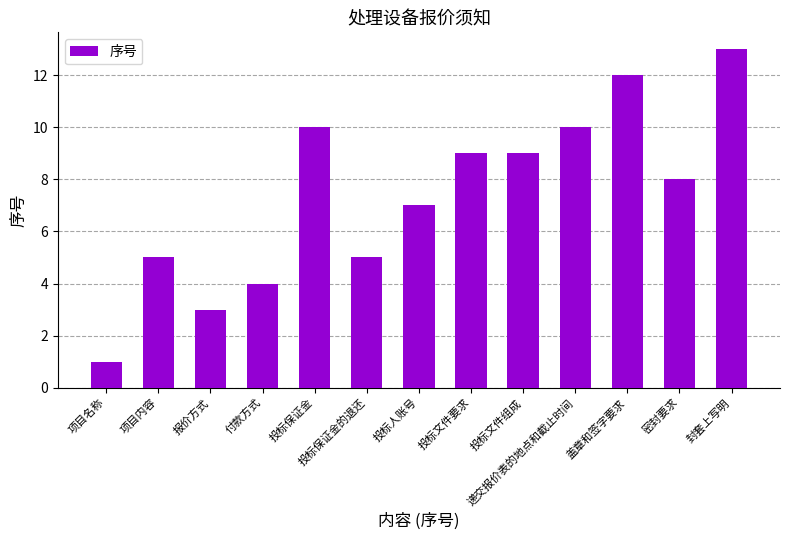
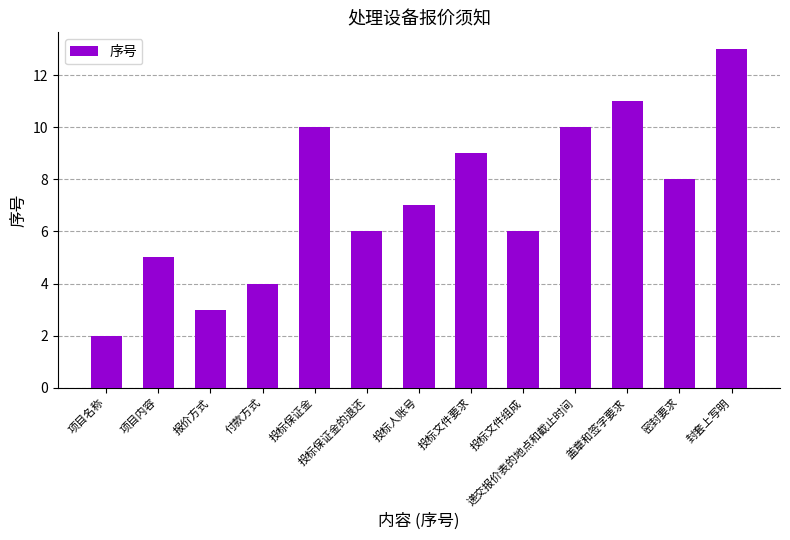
项目名称: 1 -> 2
投标保证金的退还: 5 -> 6
投标文件组成: 9 -> 6
盖章和签字要求: 12 -> 11
